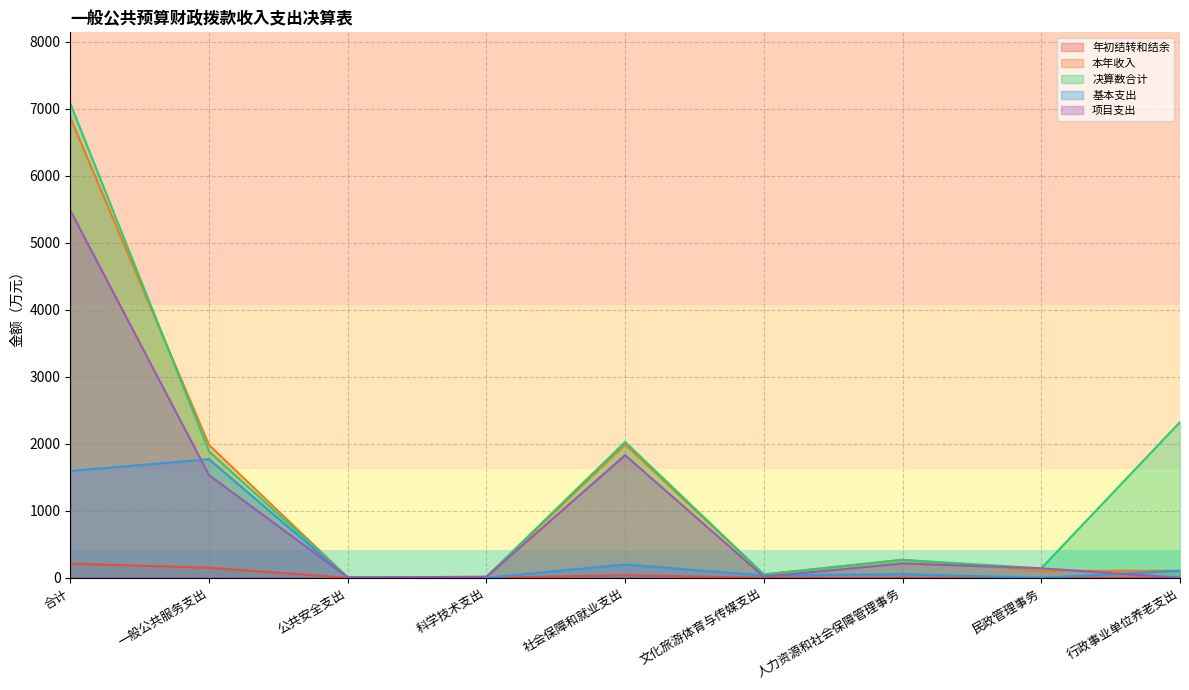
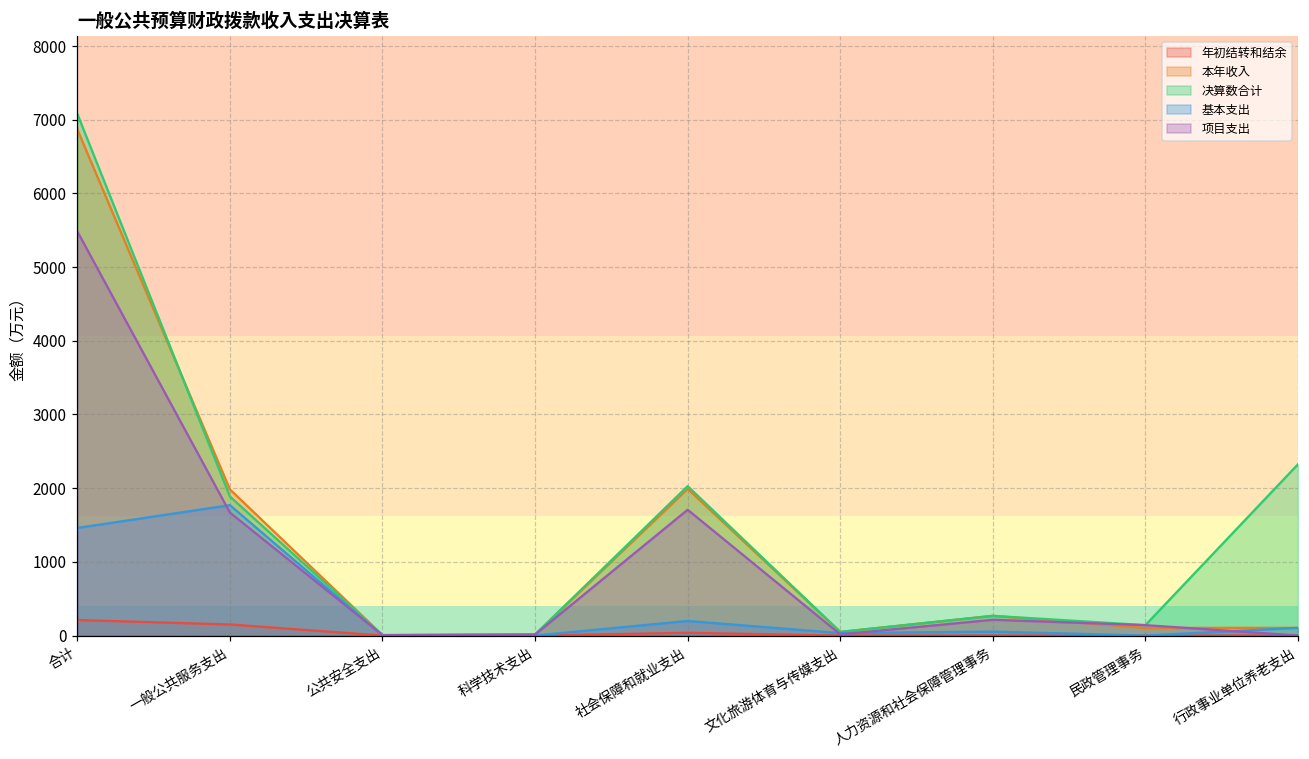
基本支出, 合计: 1600 -> 1500
项目支出, 一般公共服务支出: 1500 -> 1700
项目支出, 社会保障和就业支出: 1800 -> 1700
